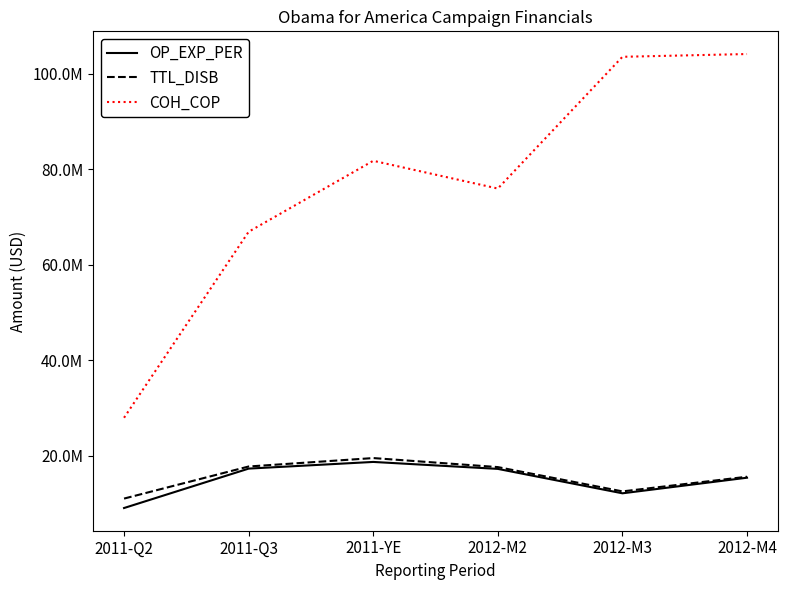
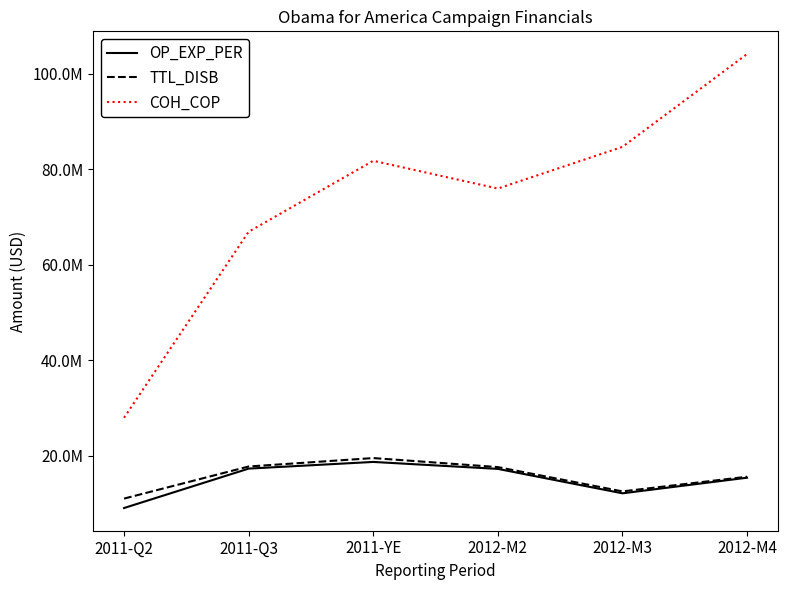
COH_COP, 2012-M3: 104000000 -> 85000000
